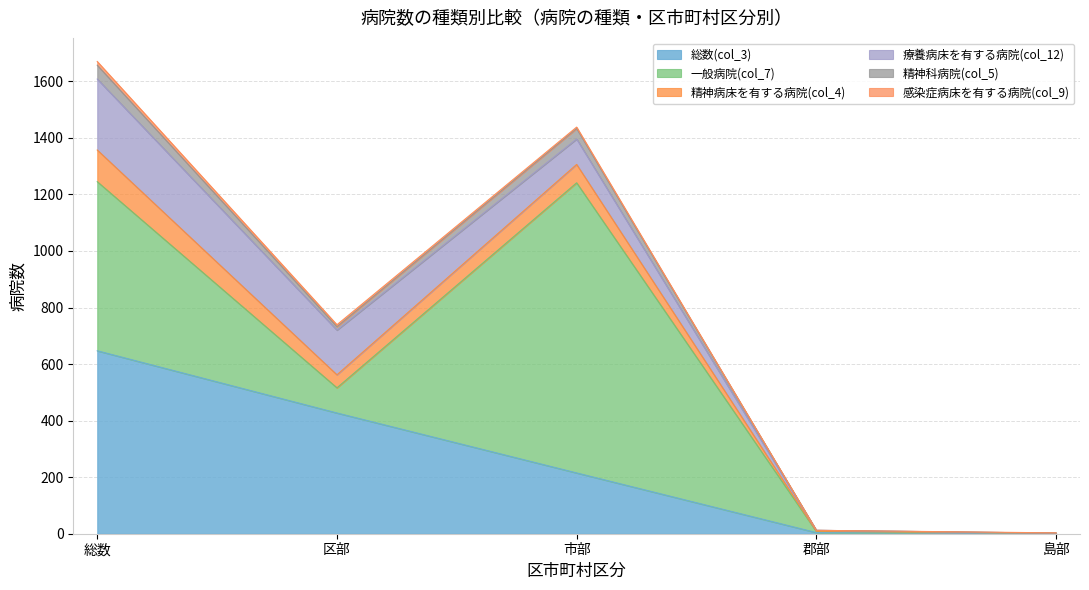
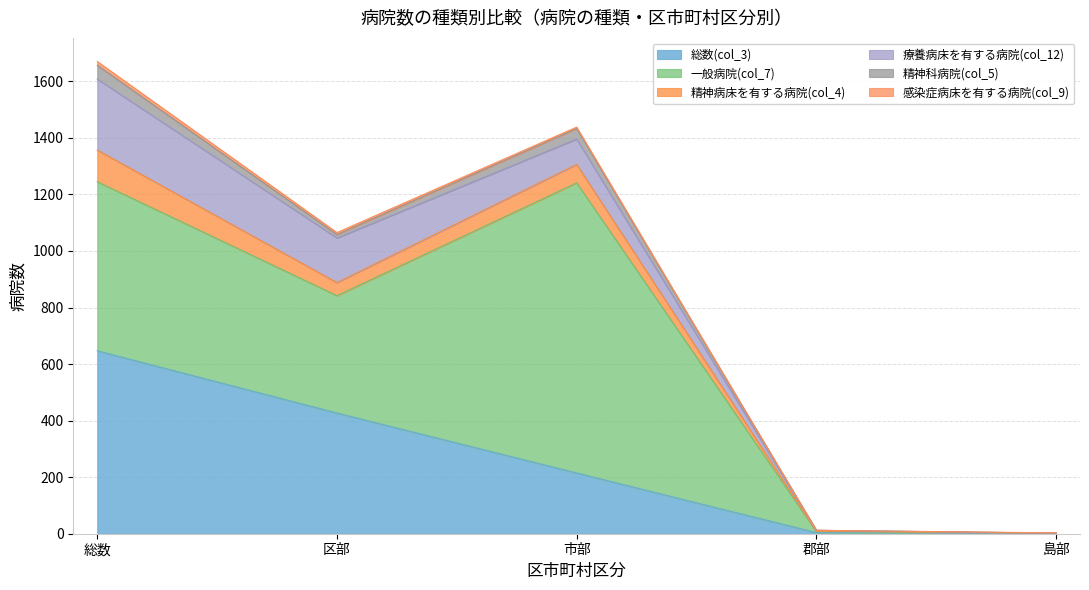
一般病院(col_7), 区部: 90 -> 420
